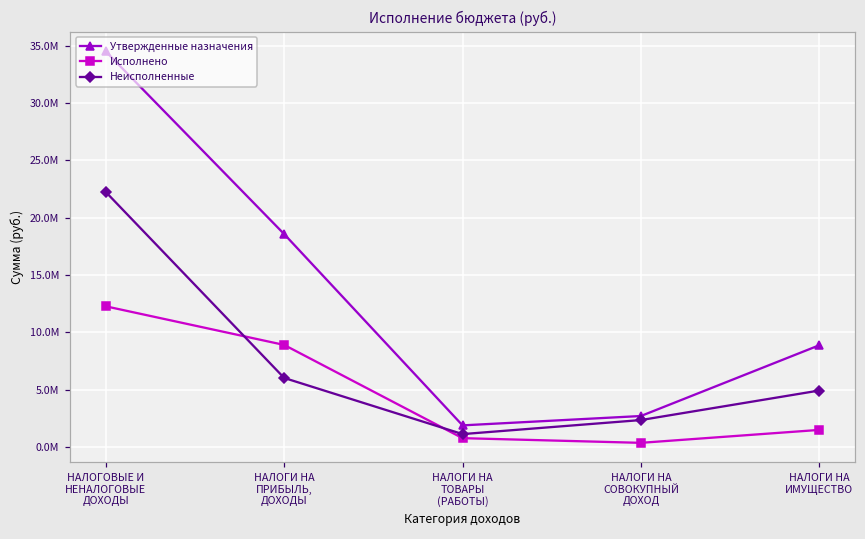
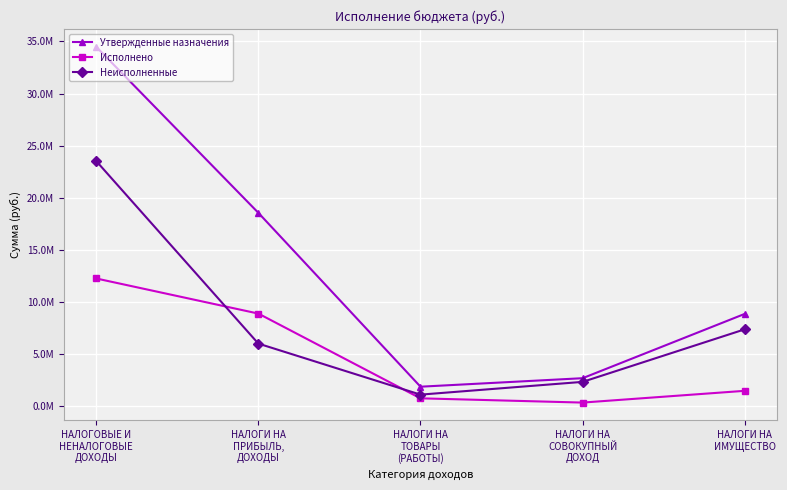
Неисполненные, НАЛОГОВЫЕ И НЕНАЛОГОВЫЕ ДОХОДЫ: 22200000 -> 23500000
Неисполненные, НАЛОГИ НА ИМУЩЕСТВО: 4900000 -> 7400000
